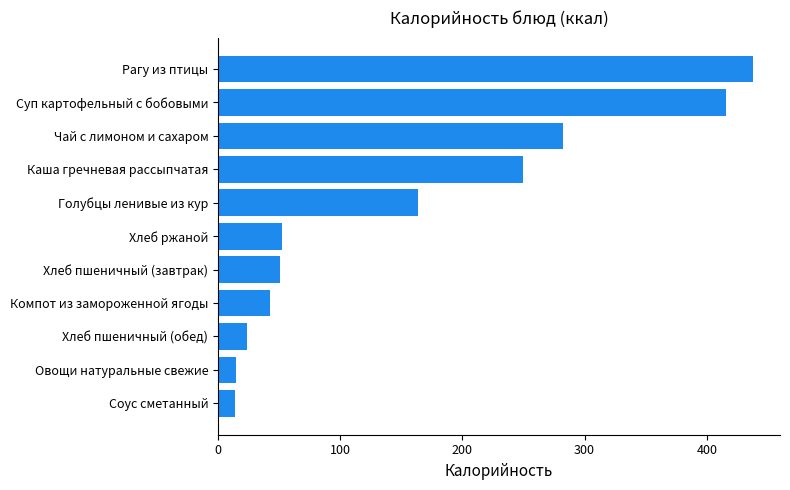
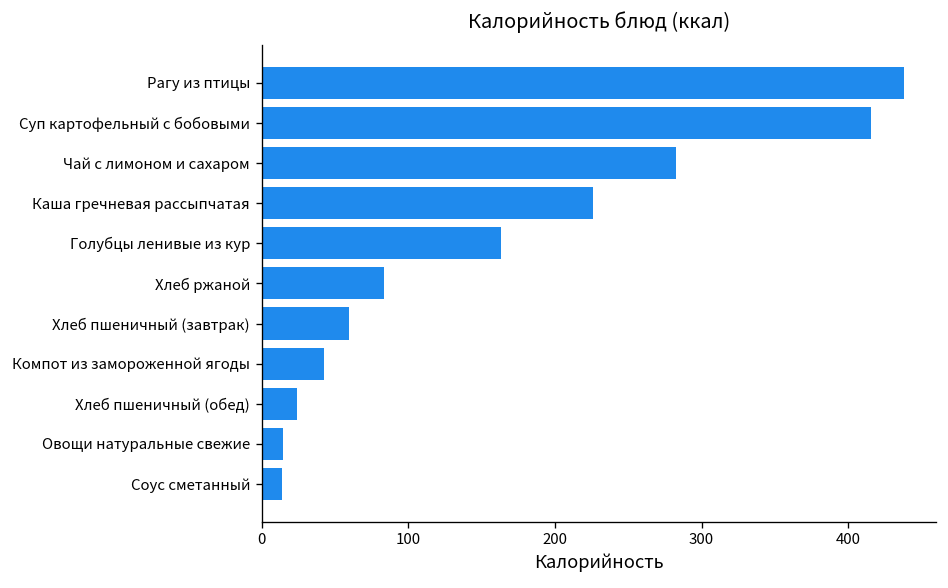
Каша гречневая рассыпчатая: 249 -> 226
Хлеб ржаной: 52 -> 83
Хлеб пшеничный (завтрак): 50 -> 60
